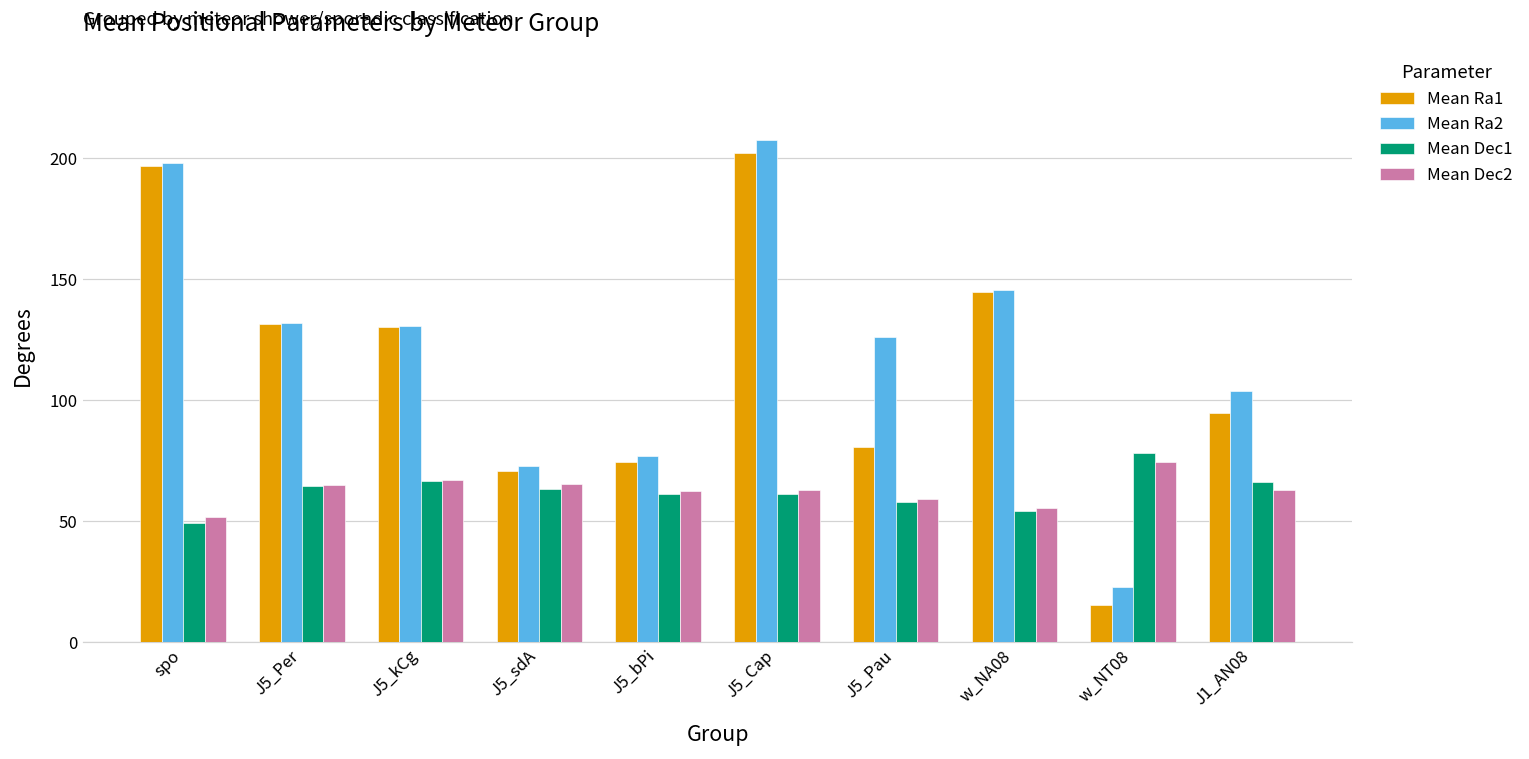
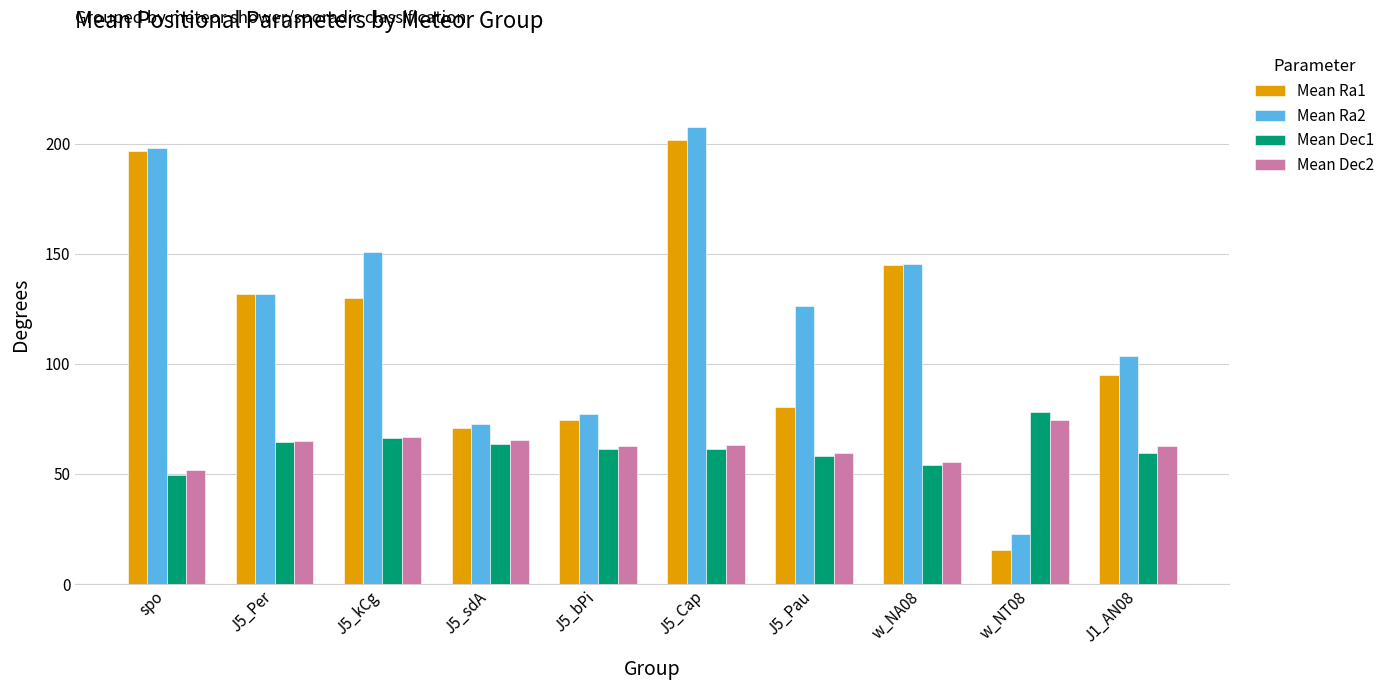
Mean Ra2, J5_kCg: 131 -> 151
Mean Dec1, J1_AN08: 66 -> 59
